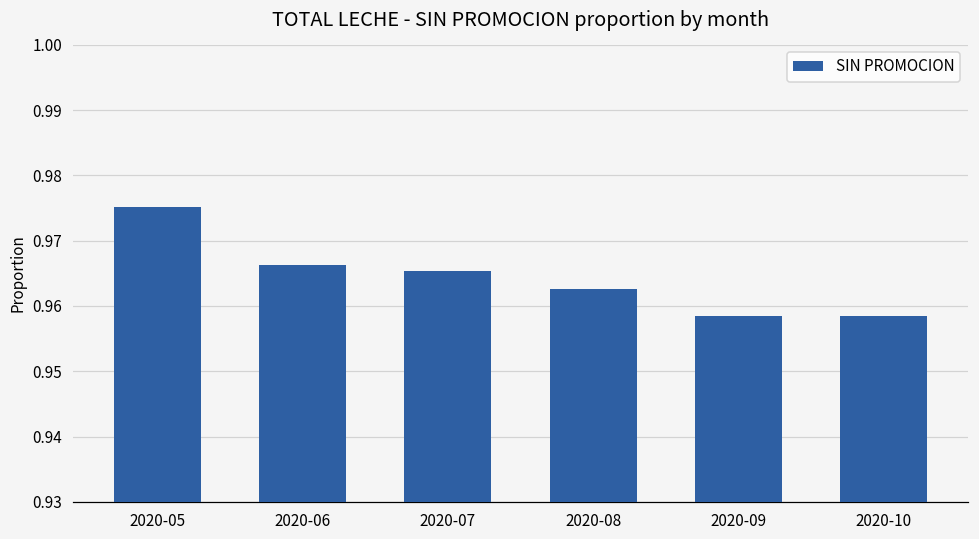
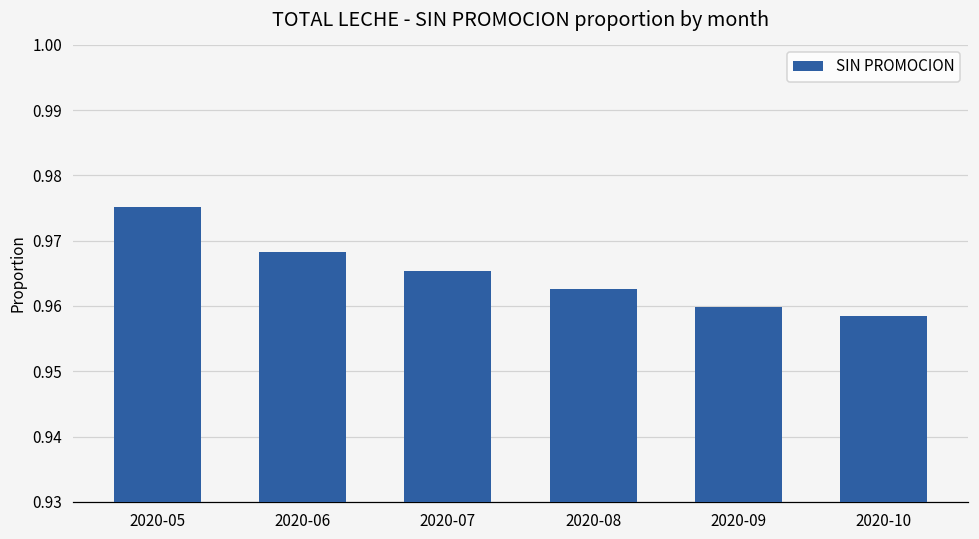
2020-06: 0.966 -> 0.968
2020-09: 0.958 -> 0.960
